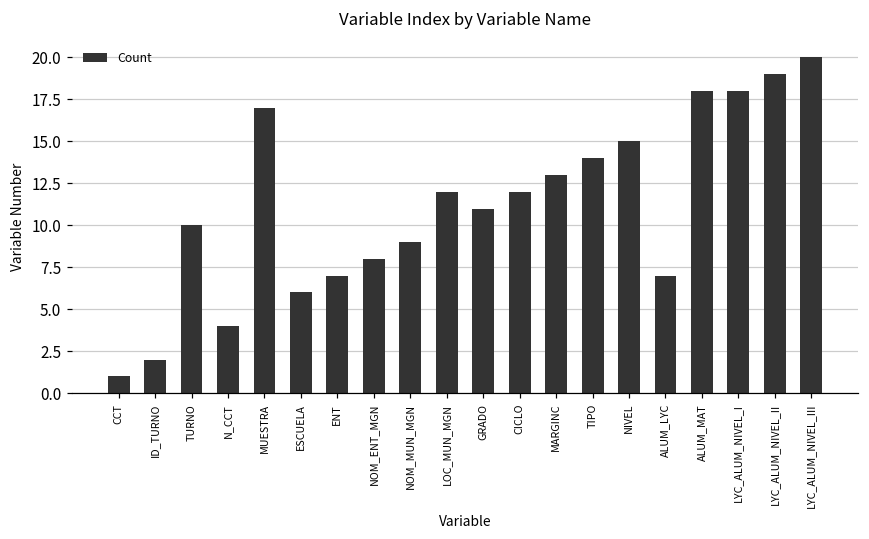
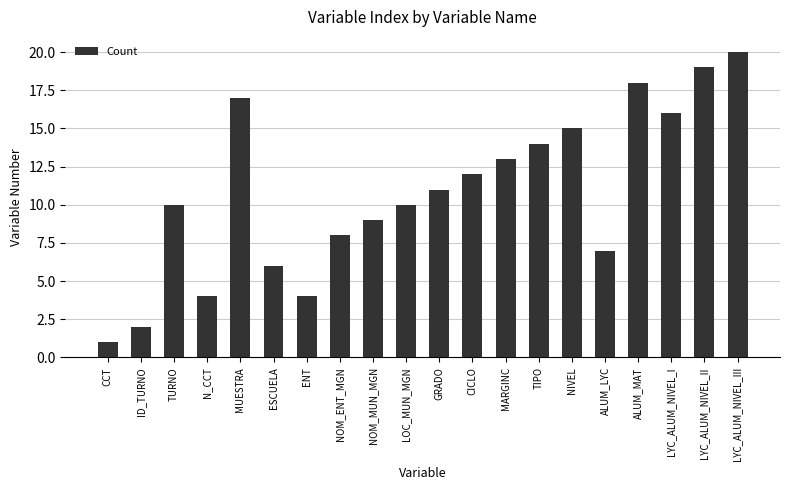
ENT: 7 -> 4
LOC_MUN_MGN: 12 -> 10
LYC_ALUM_NIVEL_I: 18 -> 16
